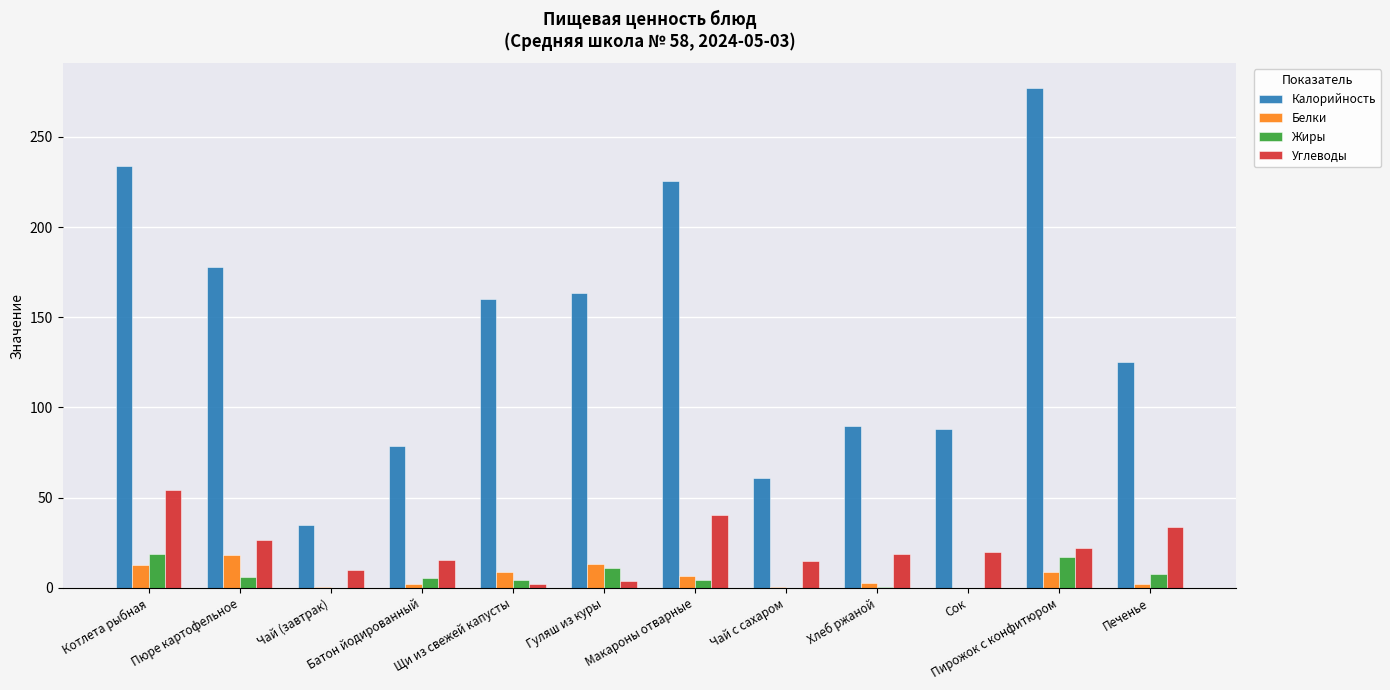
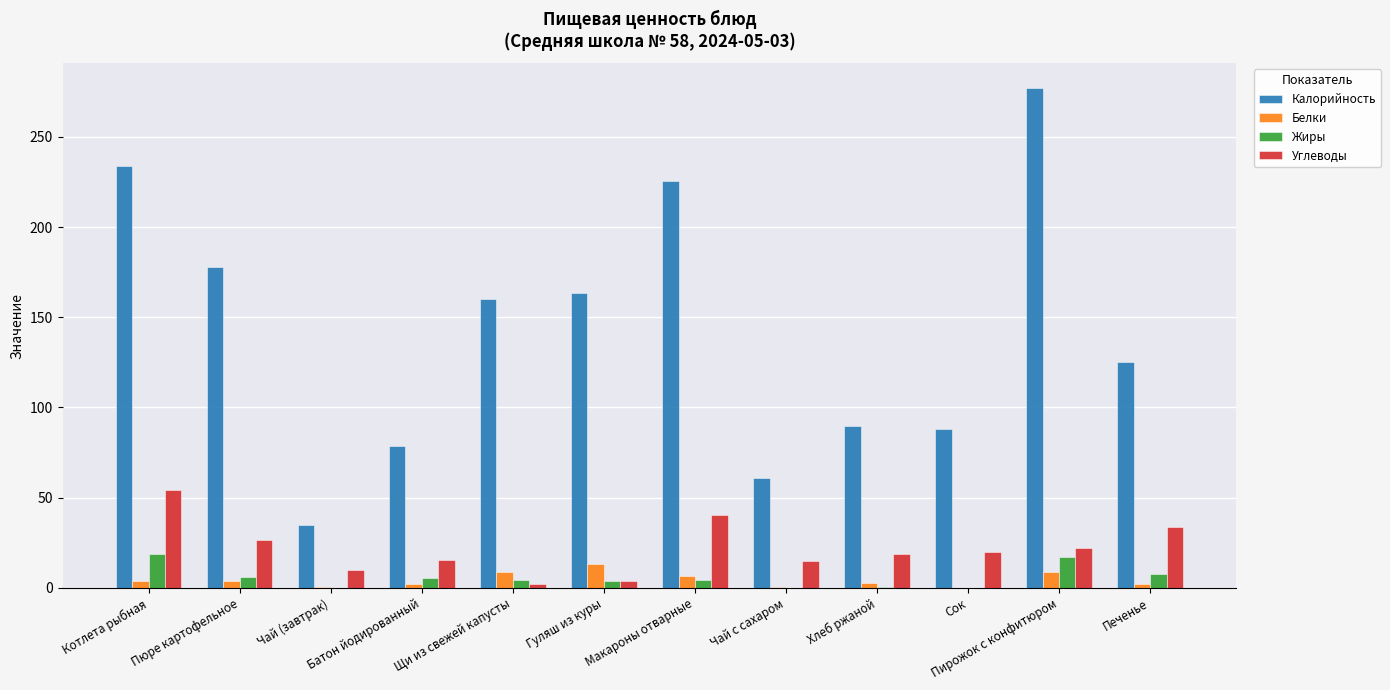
Белки, Котлета рыбная: 13 -> 4
Белки, Пюре картофельное: 18 -> 4
Жиры, Гуляш из куры: 11 -> 4
